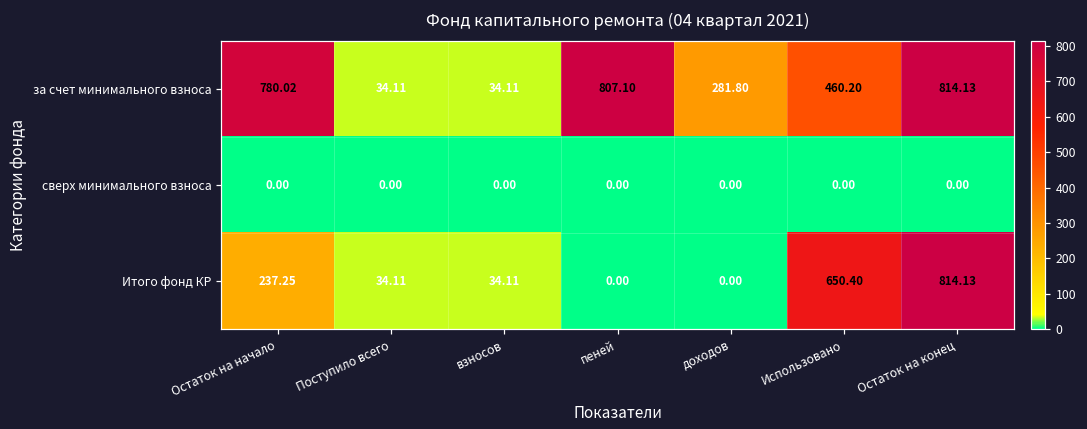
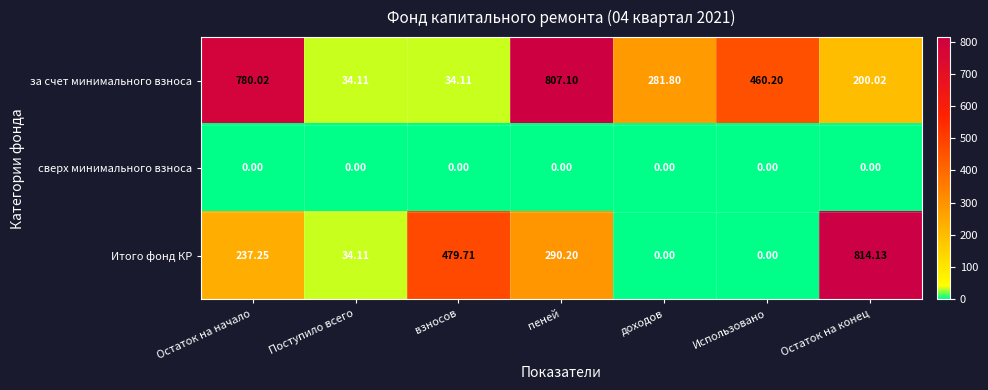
за счет минимального взноса, Остаток на конец: 814.13 -> 200.02
Итого фонд КР, взносов: 34.11 -> 479.71
Итого фонд КР, пеней: 0.00 -> 290.20
Итого фонд КР, Использовано: 650.40 -> 0.00
